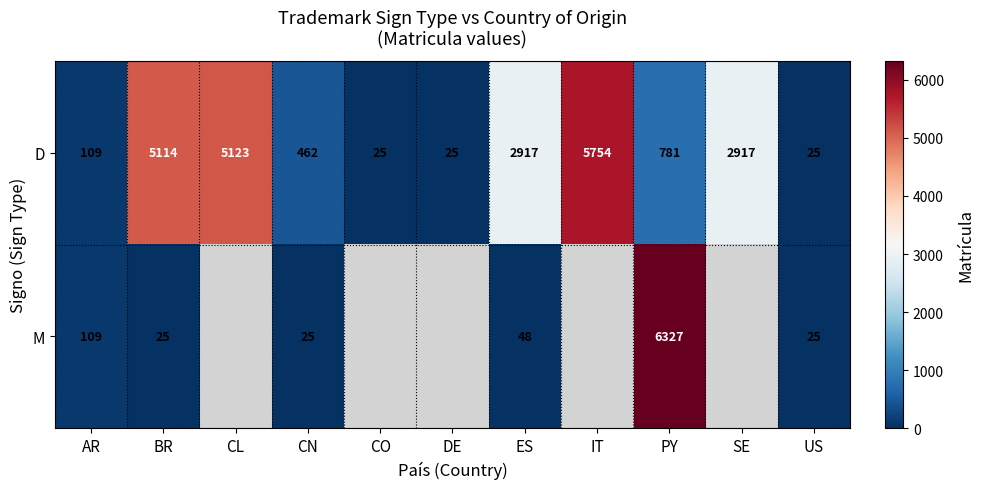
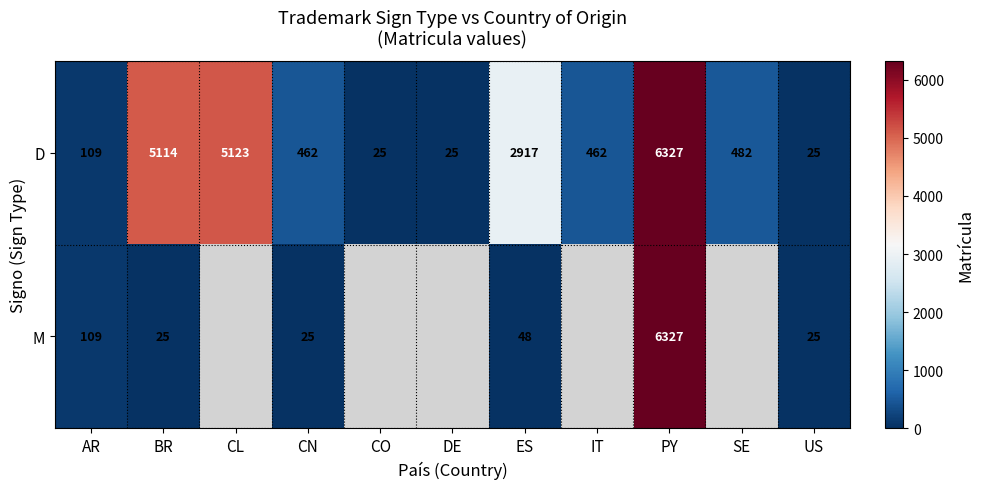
D, IT: 5754 -> 462
D, PY: 781 -> 6327
D, SE: 2917 -> 482
